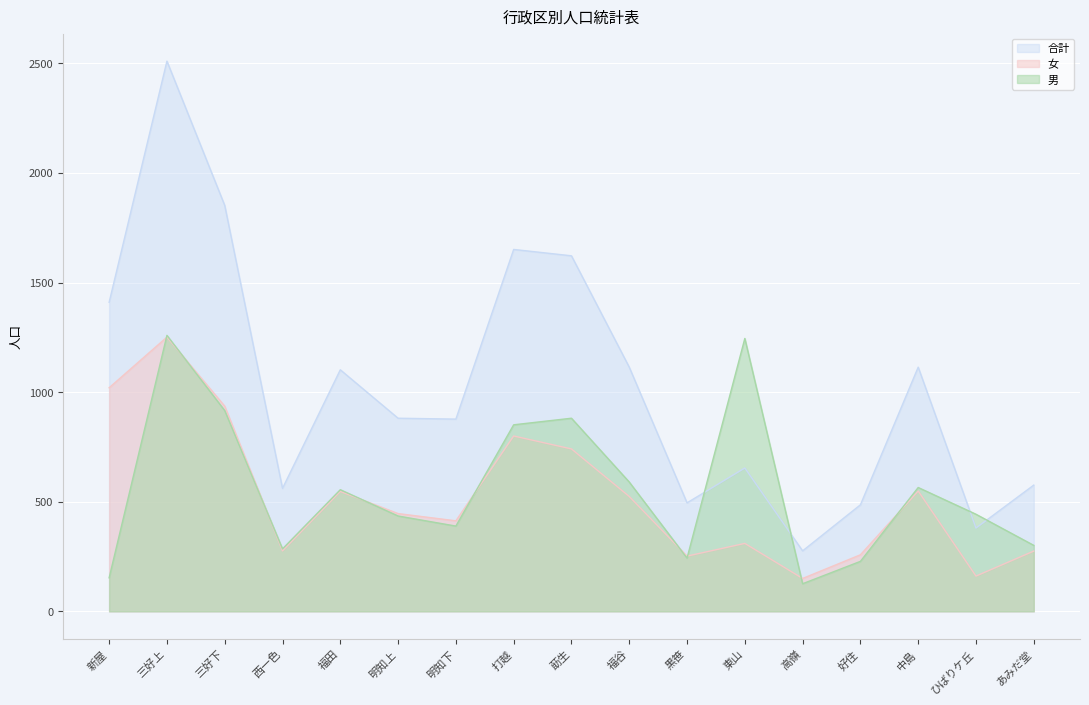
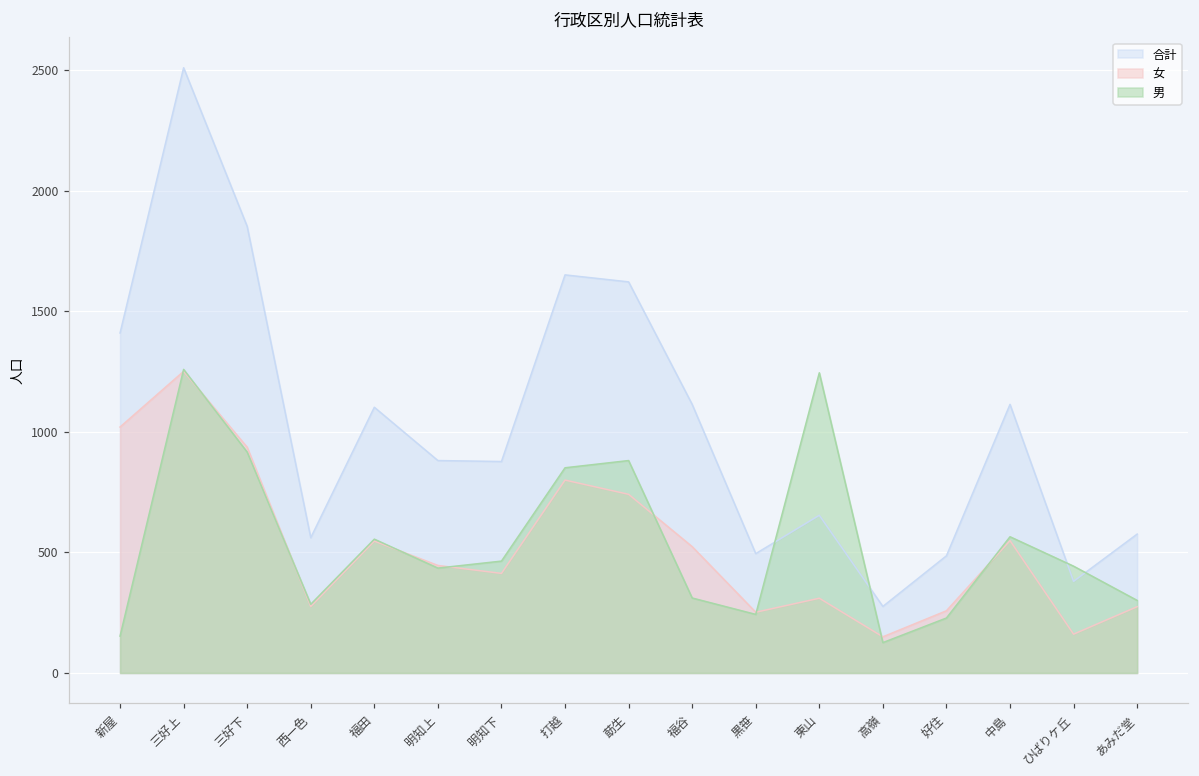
男, 明知下: 390 -> 460
男, 福谷: 590 -> 310
